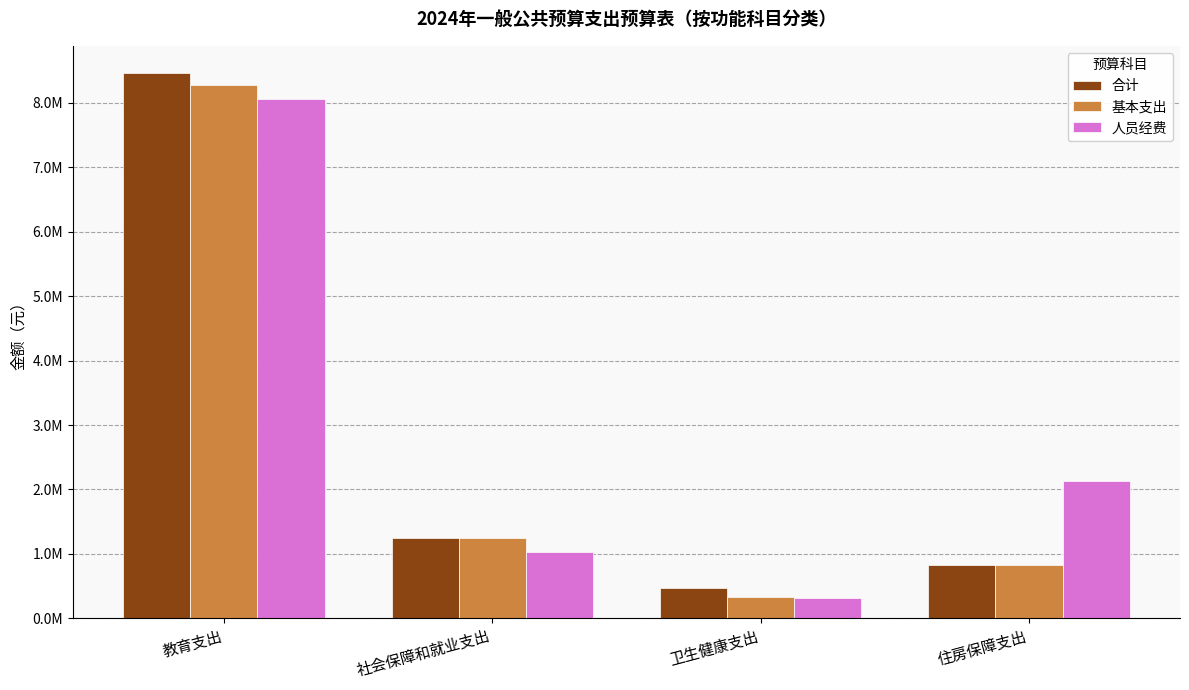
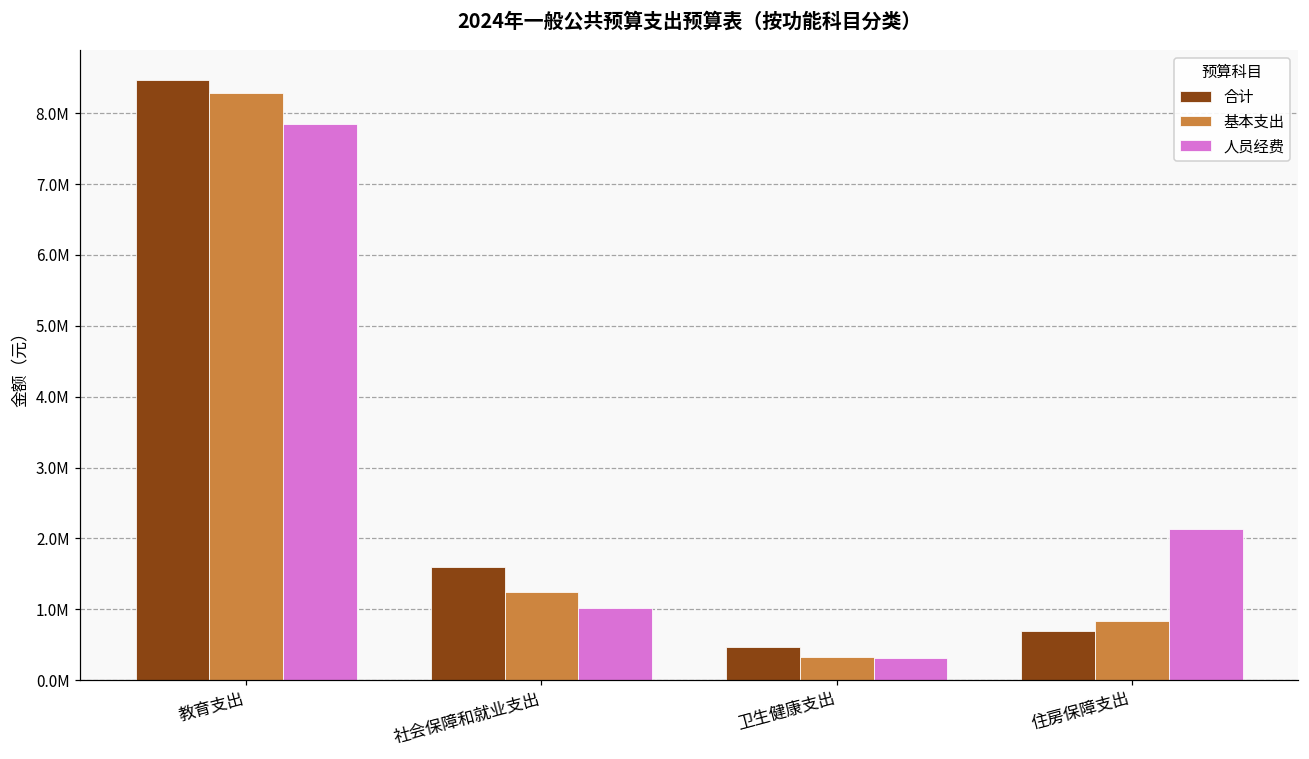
人员经费, 教育支出: 8100000 -> 7900000
合计, 社会保障和就业支出: 1200000 -> 1600000
合计, 住房保障支出: 800000 -> 700000
